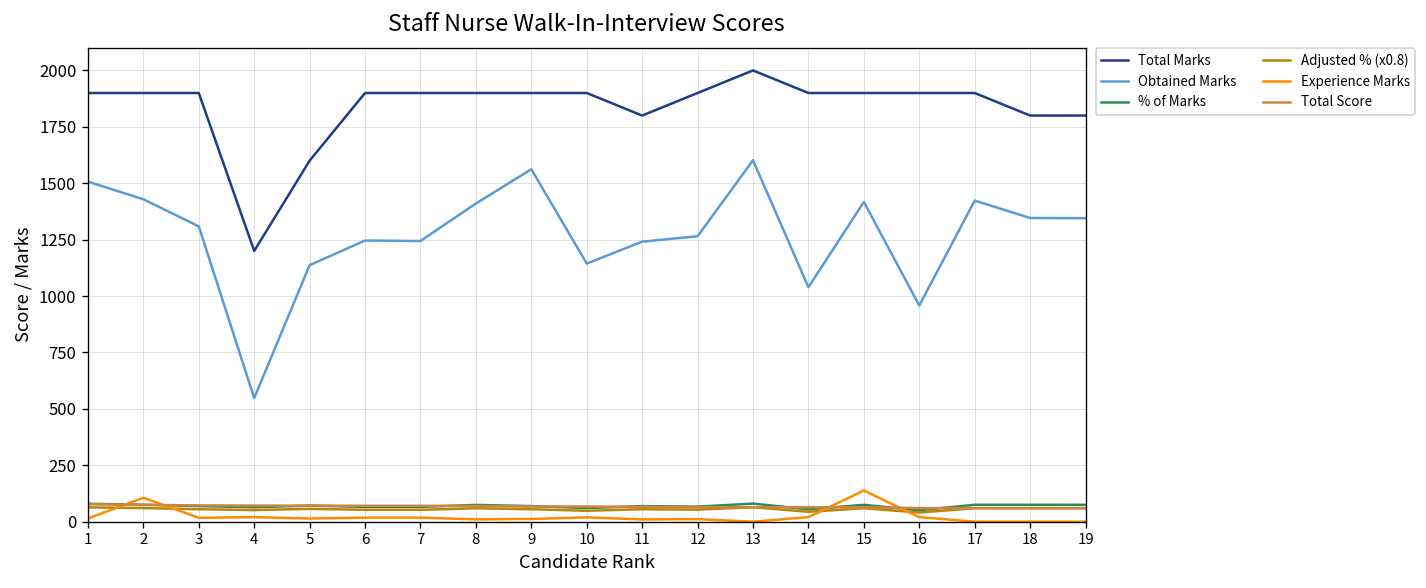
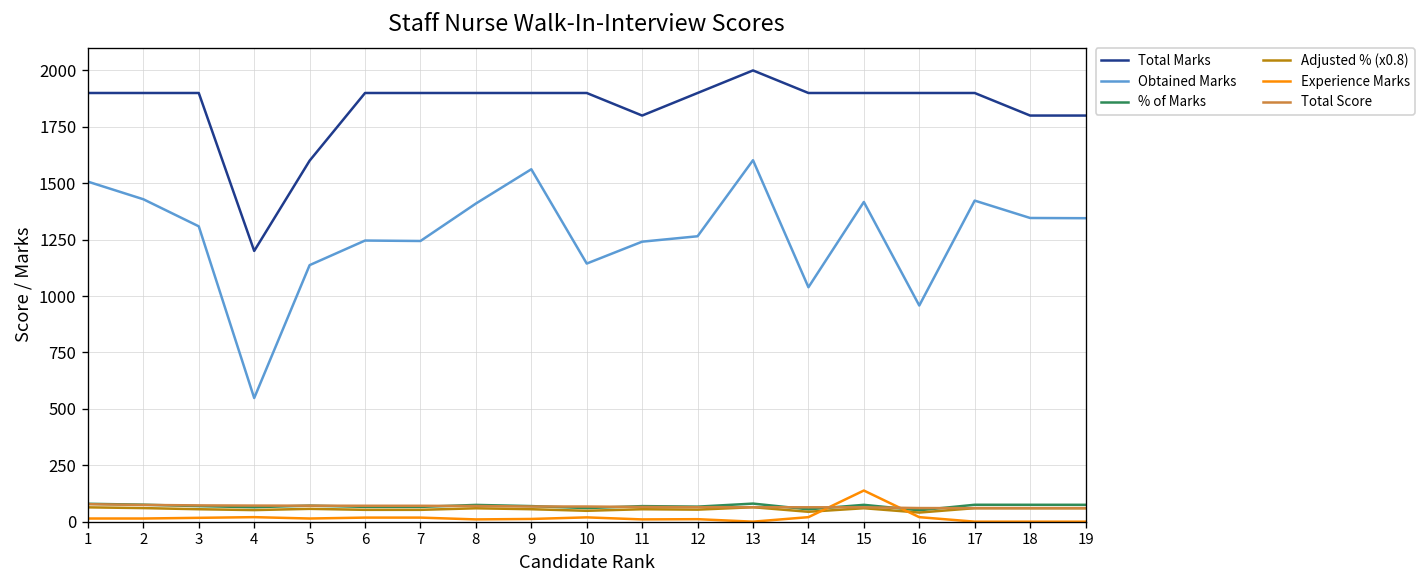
Experience Marks, 2: 110 -> 10
